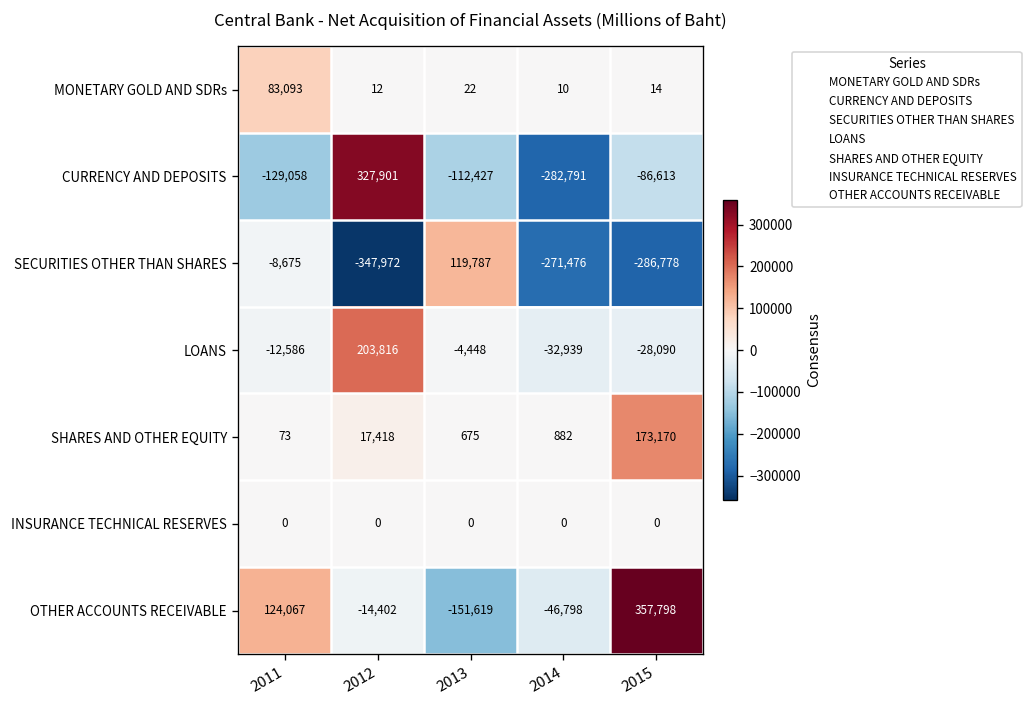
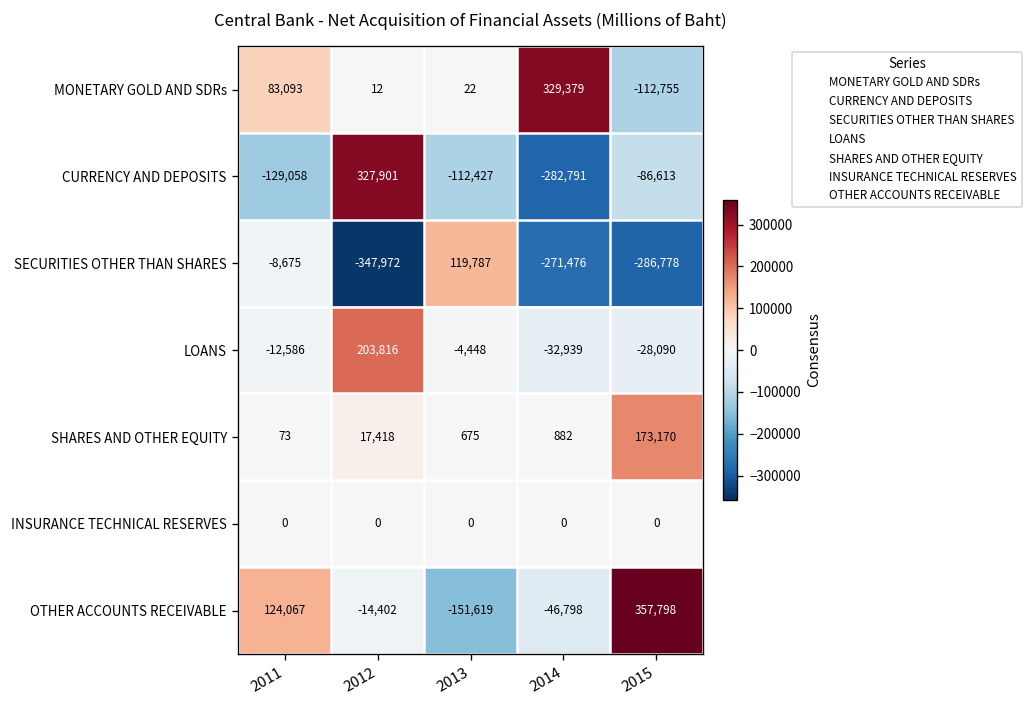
MONETARY GOLD AND SDRs, 2014: 10 -> 329,379
MONETARY GOLD AND SDRs, 2015: 14 -> -112,755
